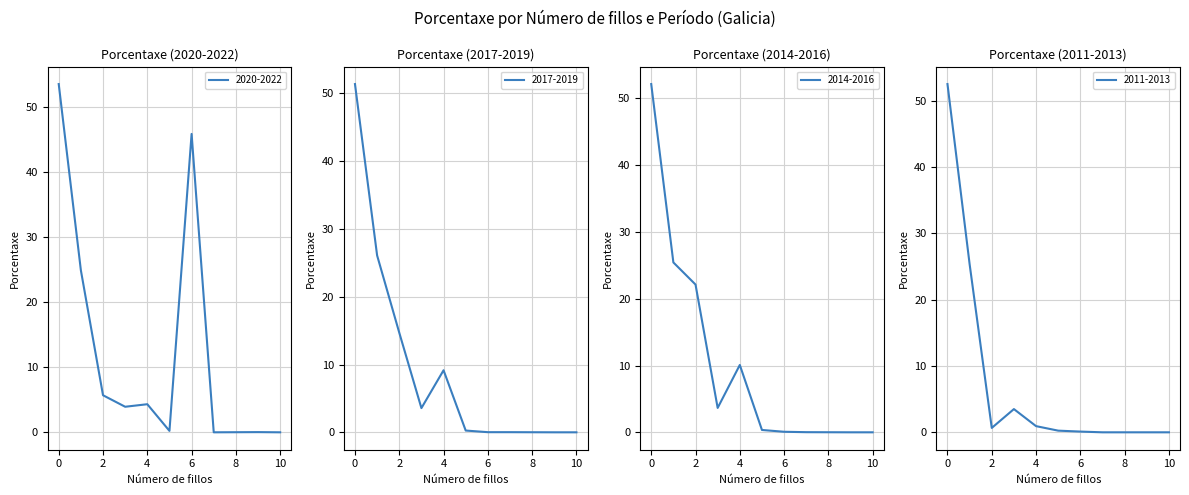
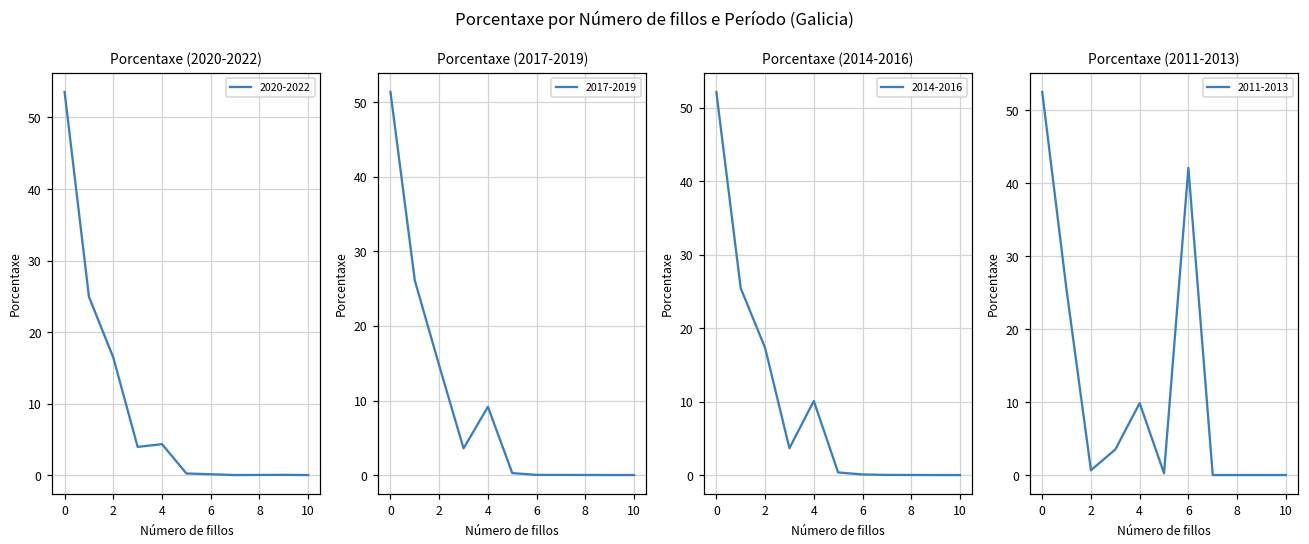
Porcentaxe (2020-2022), 2: 6 -> 16
Porcentaxe (2020-2022), 6: 46 -> 0
Porcentaxe (2014-2016), 2: 22 -> 17
Porcentaxe (2011-2013), 4: 1 -> 10
Porcentaxe (2011-2013), 6: 0 -> 42
